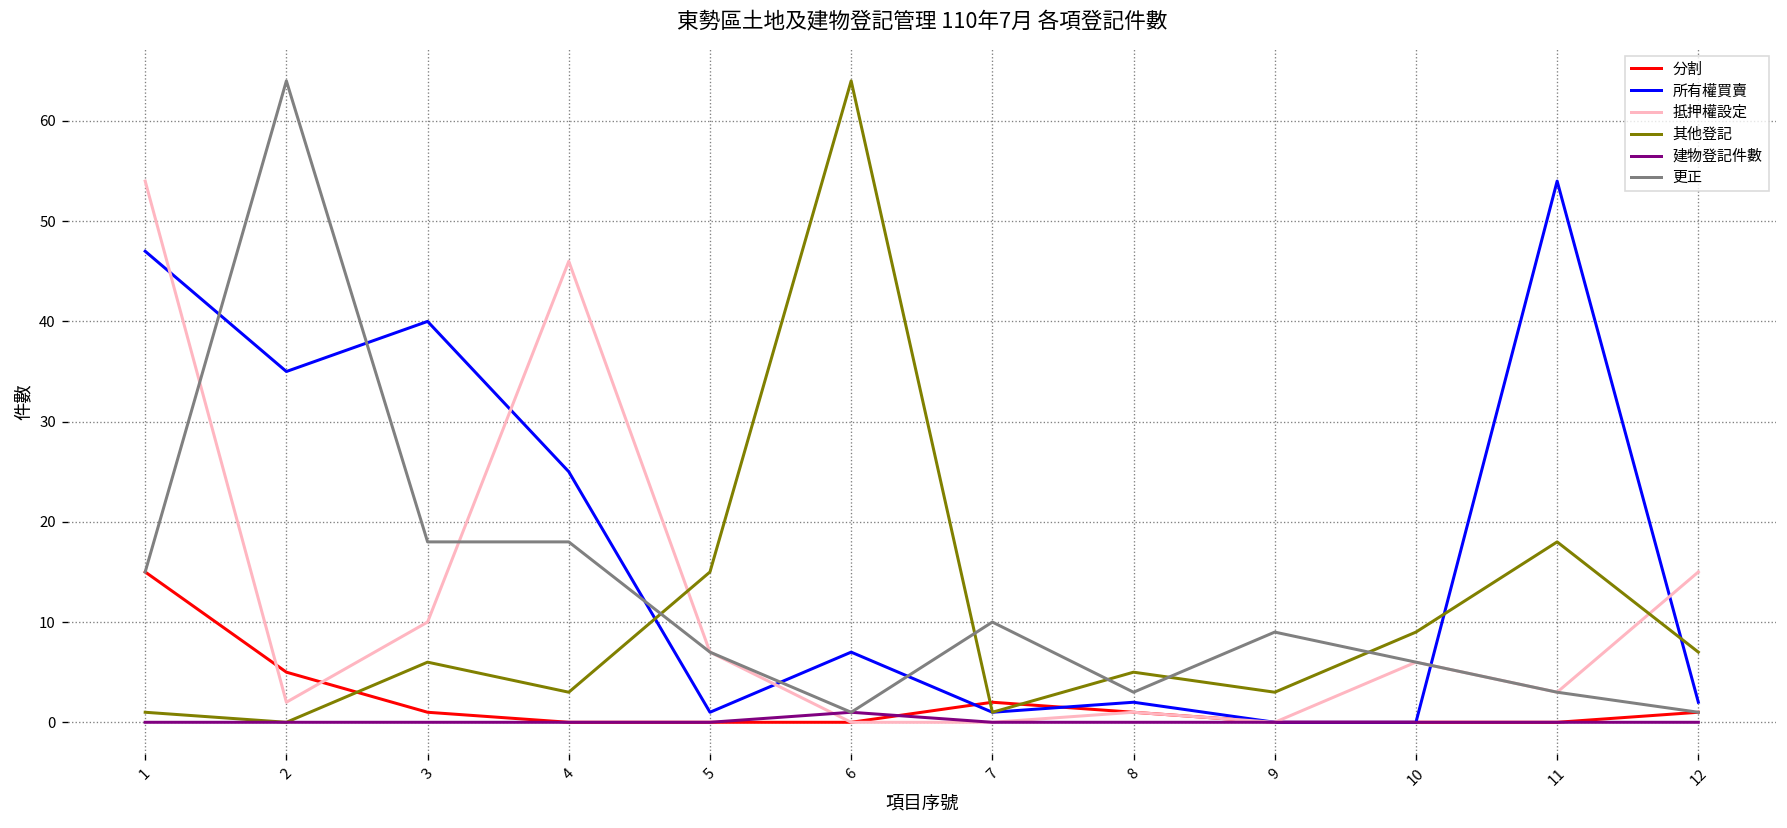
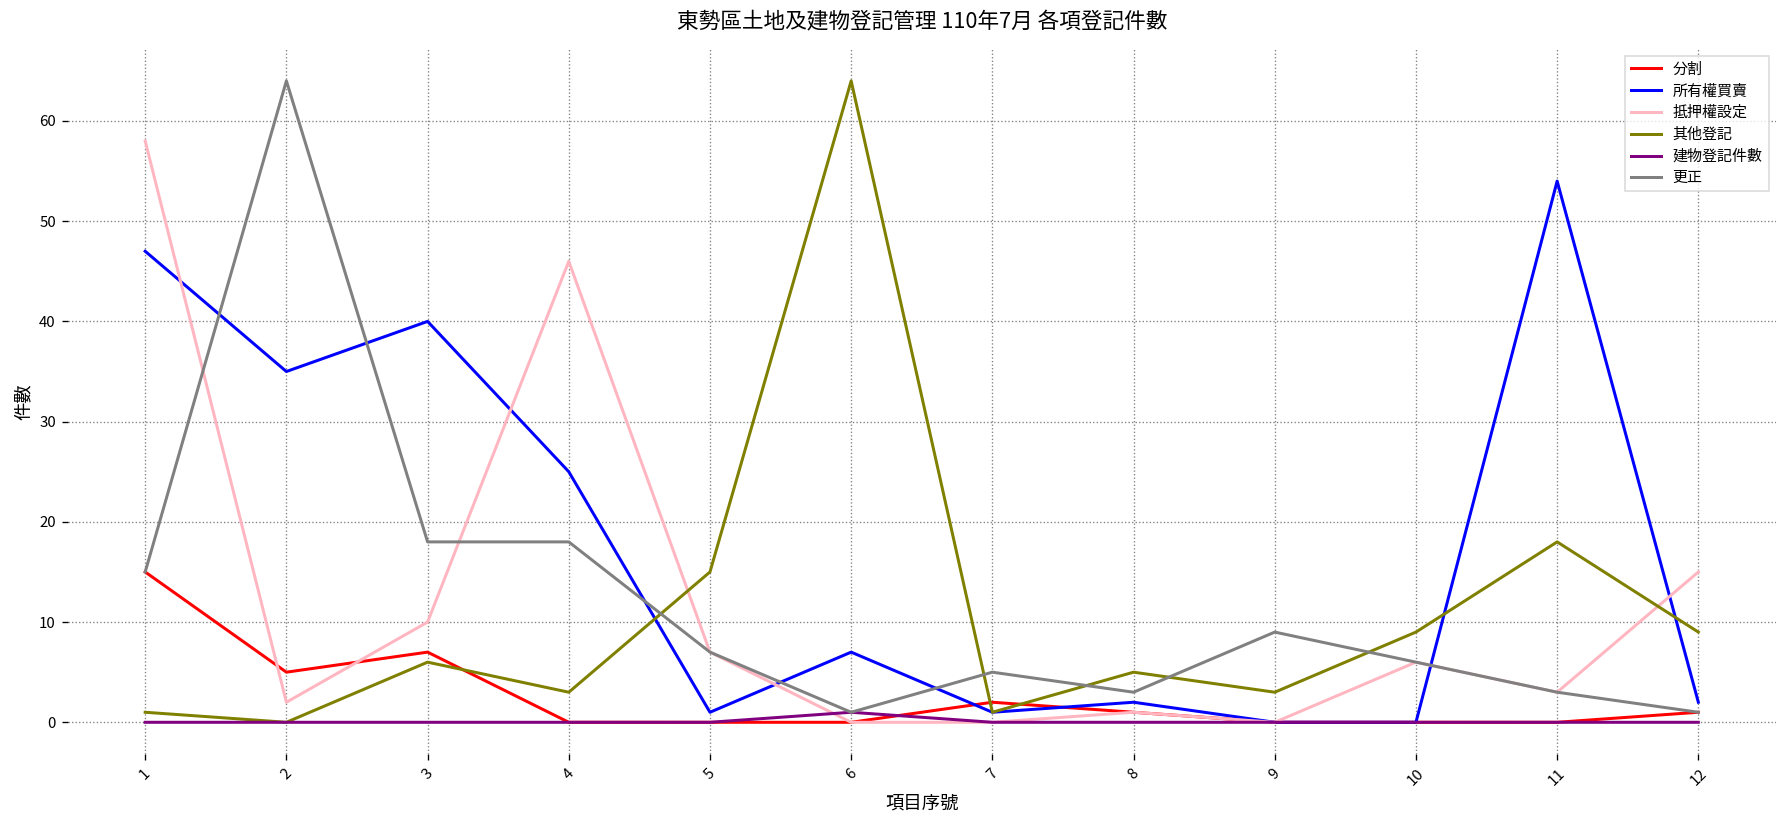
抵押權設定, 1: 54 -> 58
分割, 3: 1 -> 7
更正, 7: 10 -> 5
其他登記, 12: 7 -> 9
